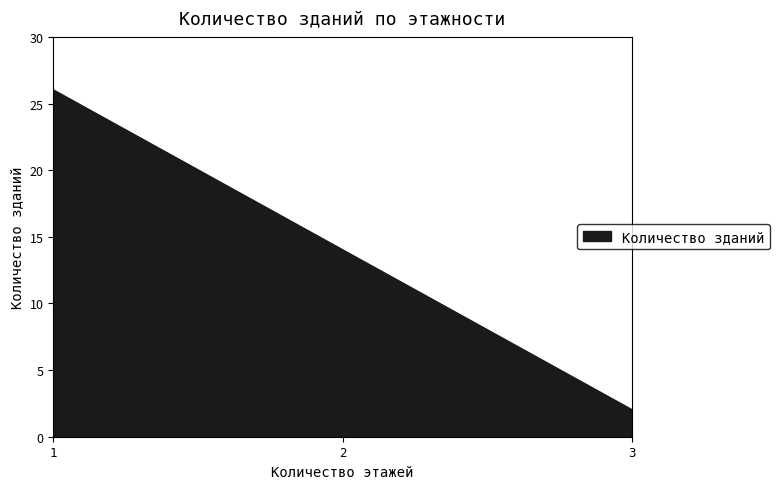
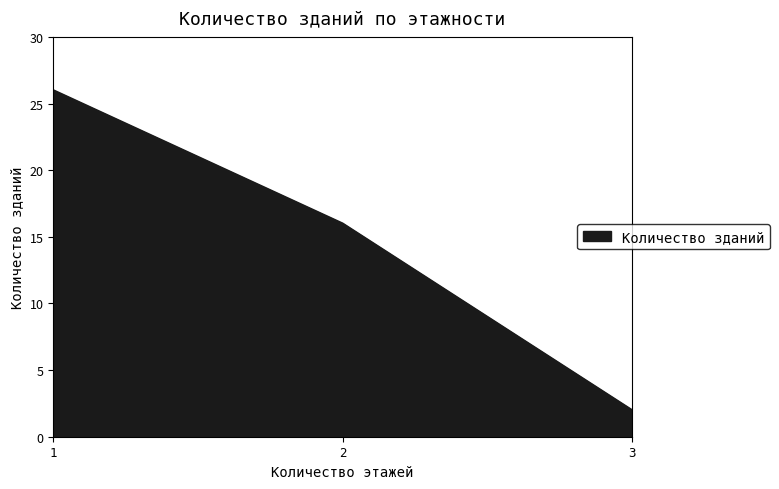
2: 14 -> 16
